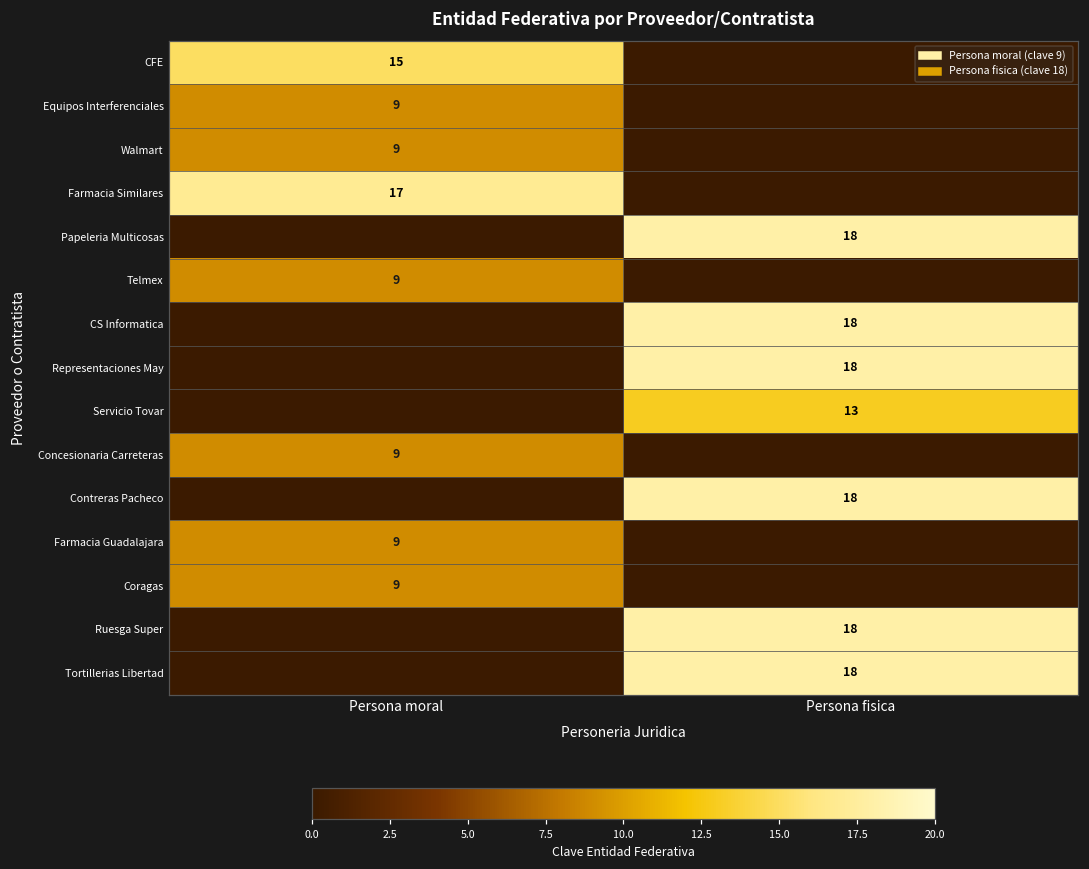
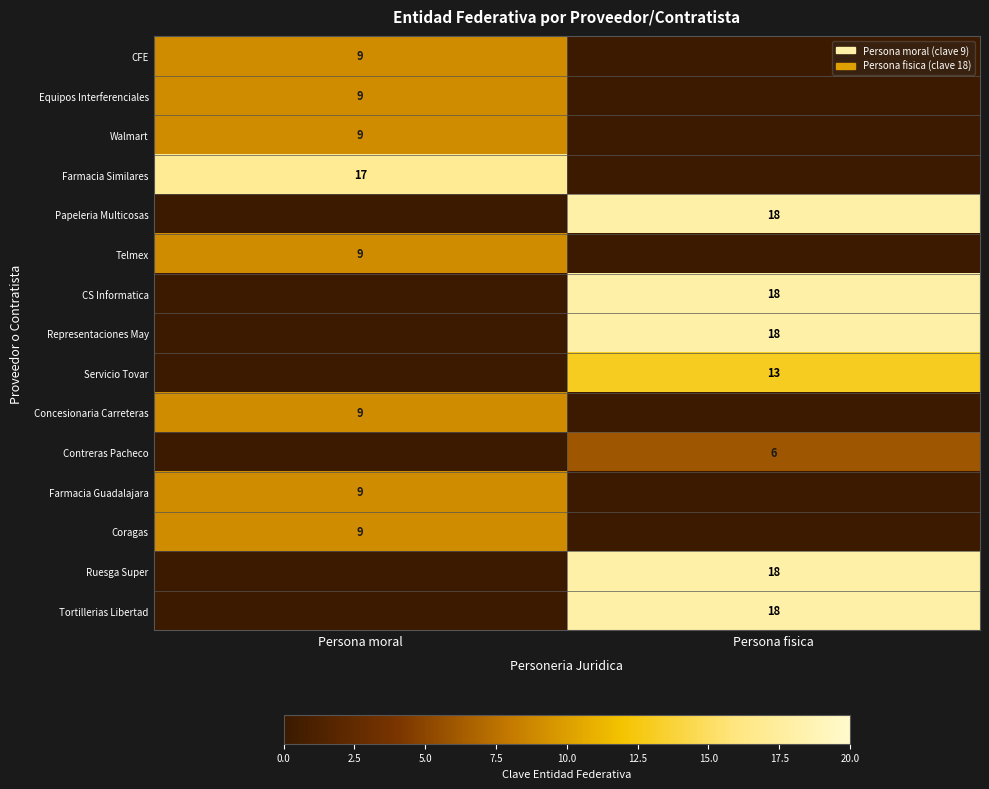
CFE, Persona moral: 15 -> 9
Contreras Pacheco, Persona fisica: 18 -> 6
